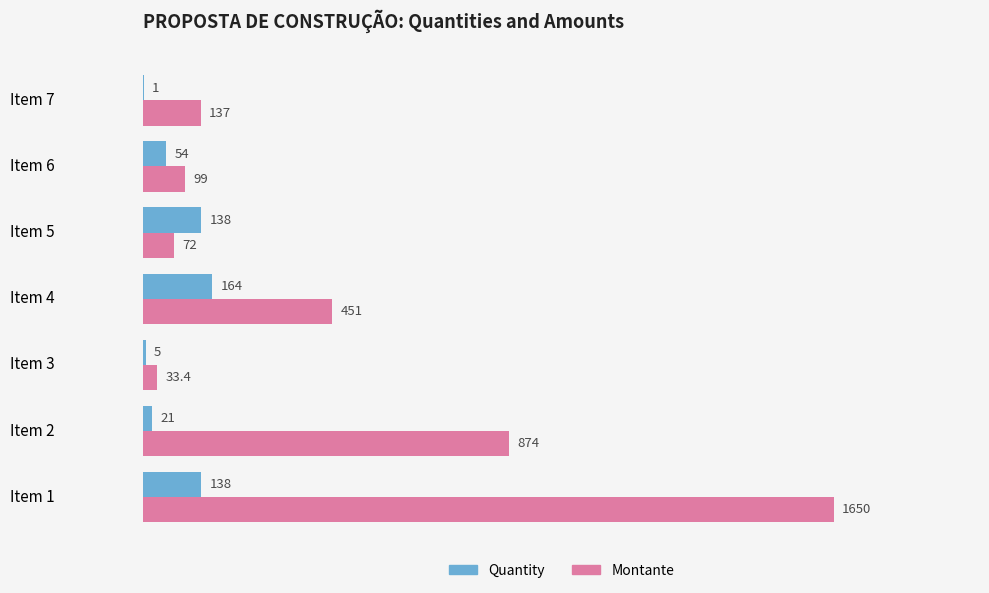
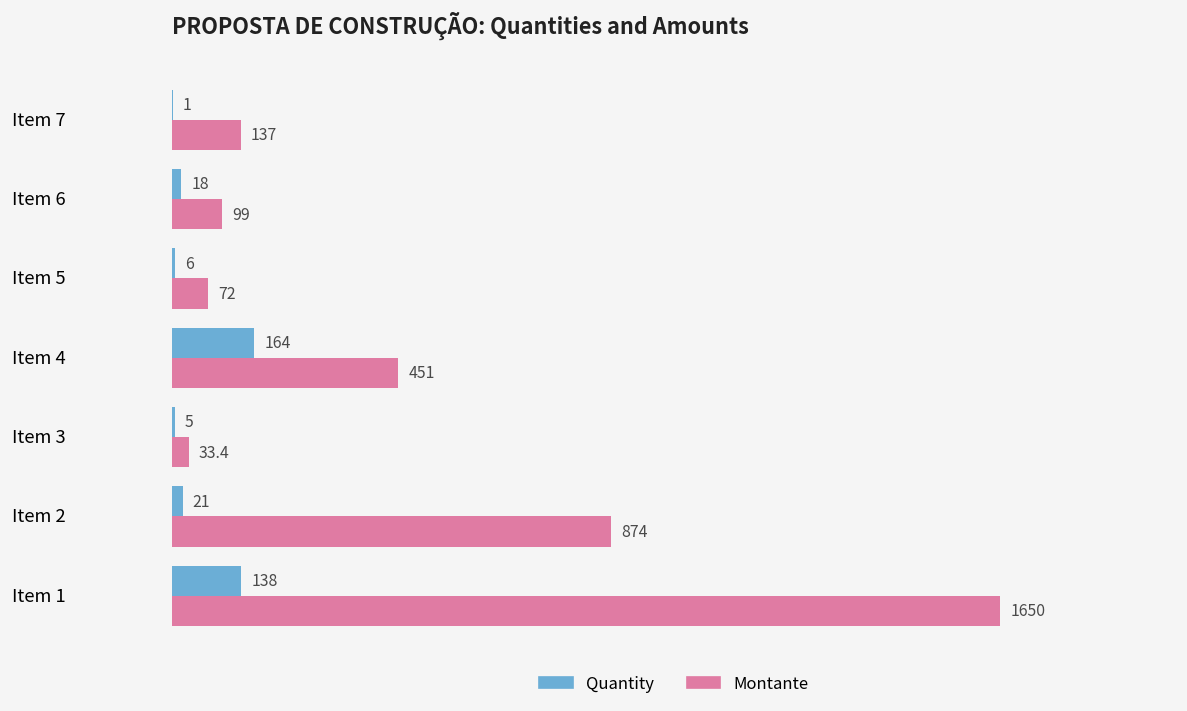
Quantity, Item 6: 54 -> 18
Quantity, Item 5: 138 -> 6
